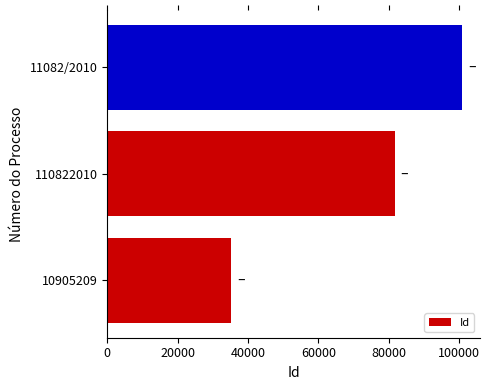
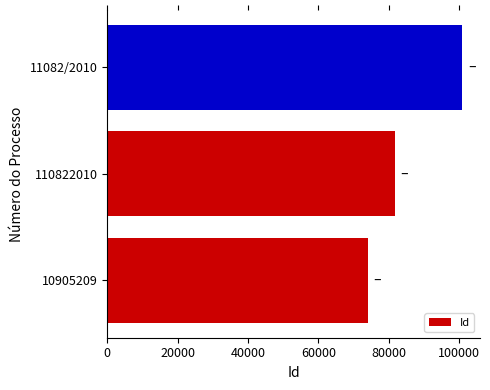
10905209: 35000 -> 74000
